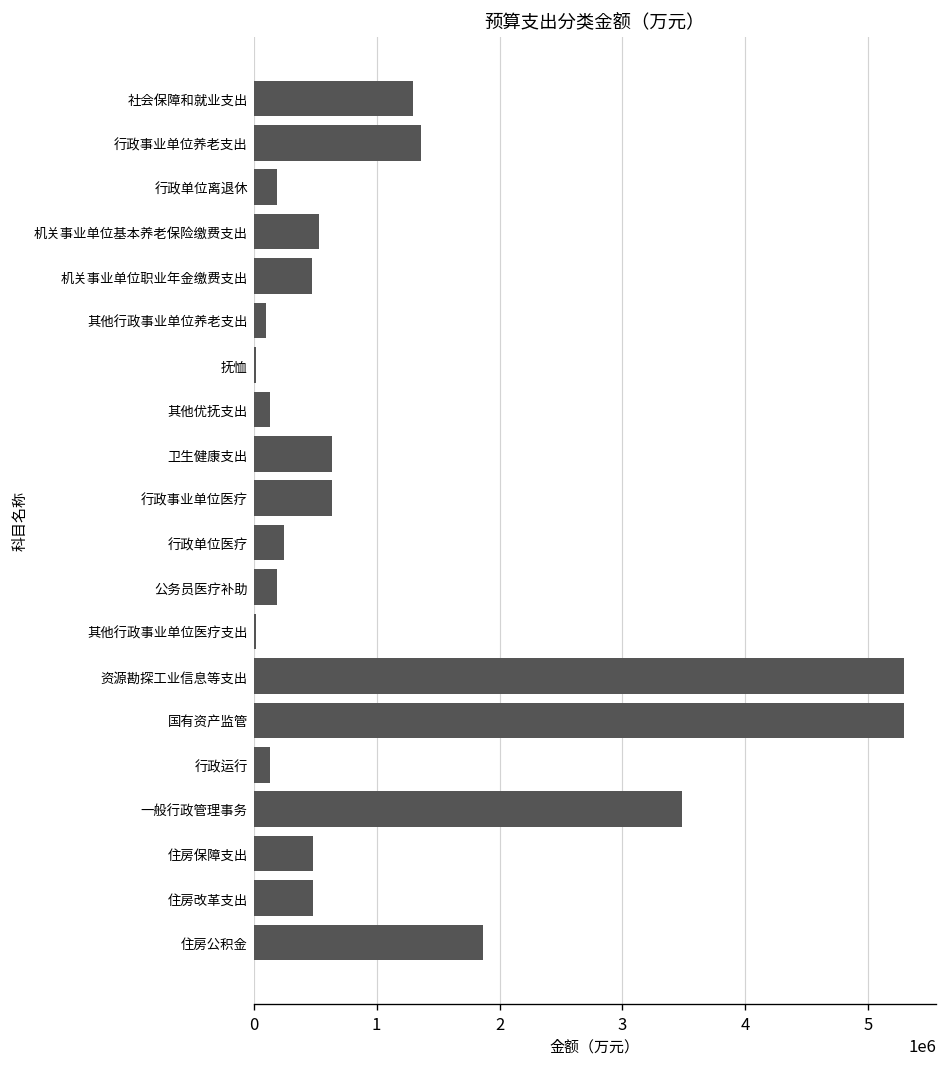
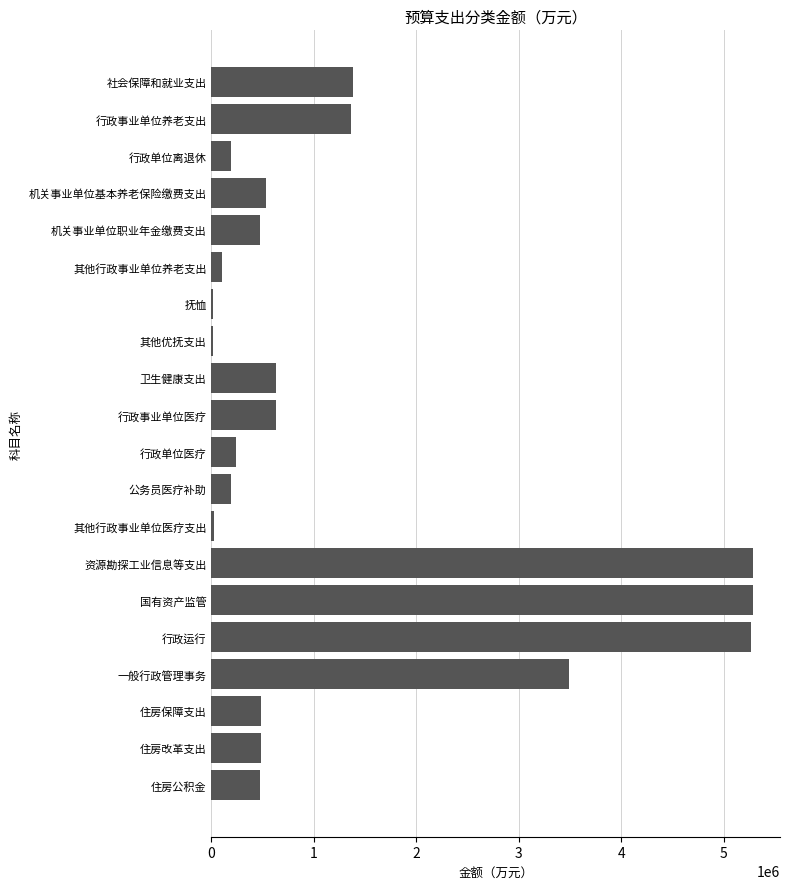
社会保障和就业支出: 1300000 -> 1380000
其他优抚支出: 130000 -> 20000
行政运行: 130000 -> 5270000
住房公积金: 1870000 -> 480000
